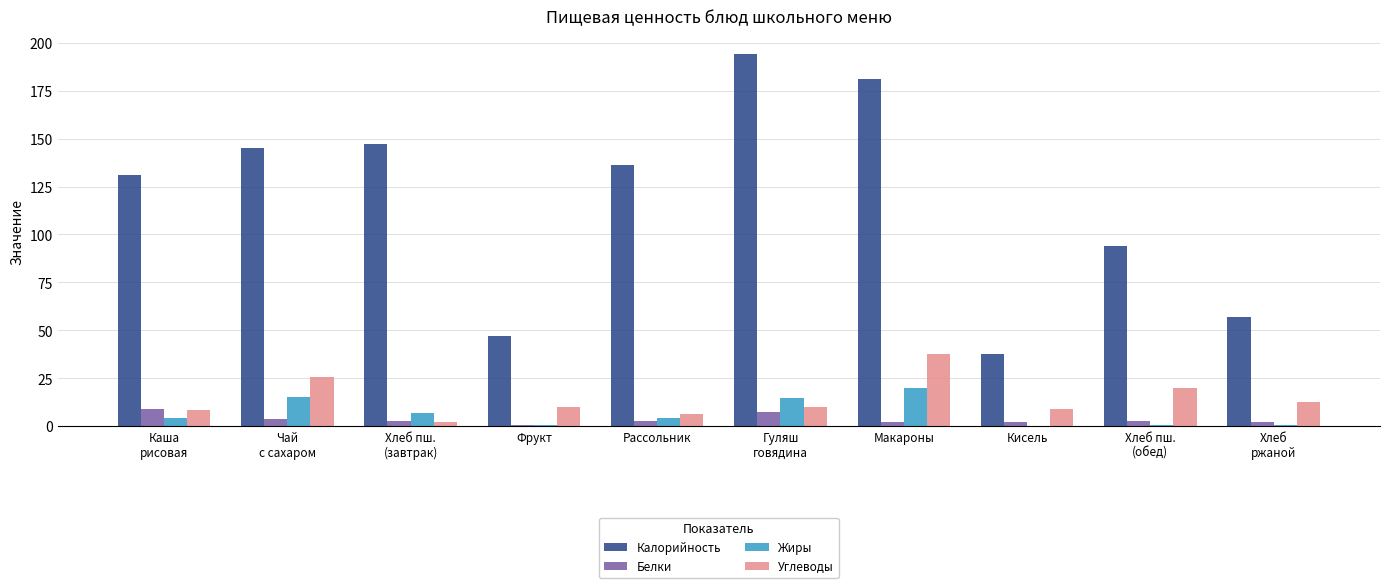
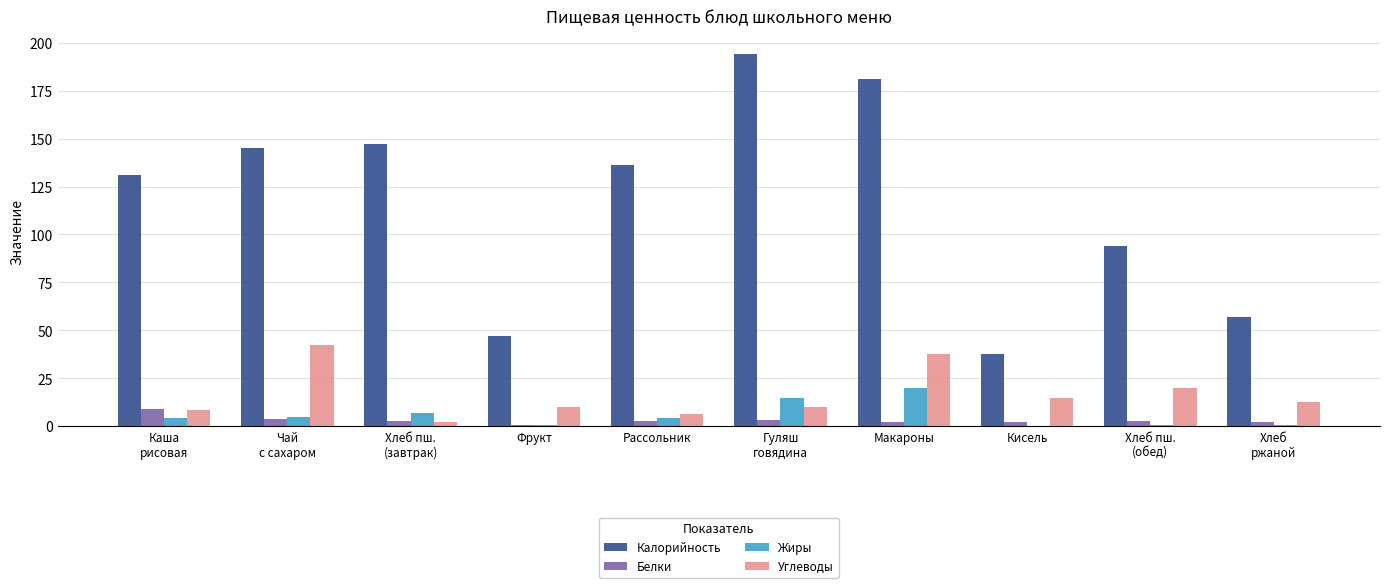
Жиры, Чай с сахаром: 15 -> 5
Углеводы, Чай с сахаром: 25 -> 42
Белки, Гуляш говядина: 7 -> 3
Углеводы, Кисель: 9 -> 15
